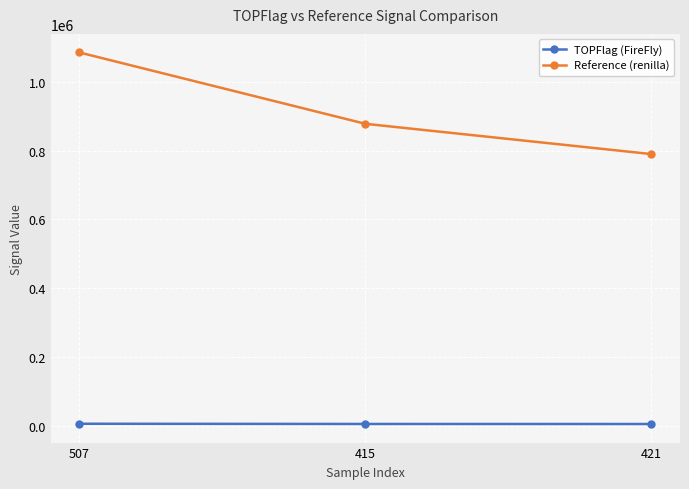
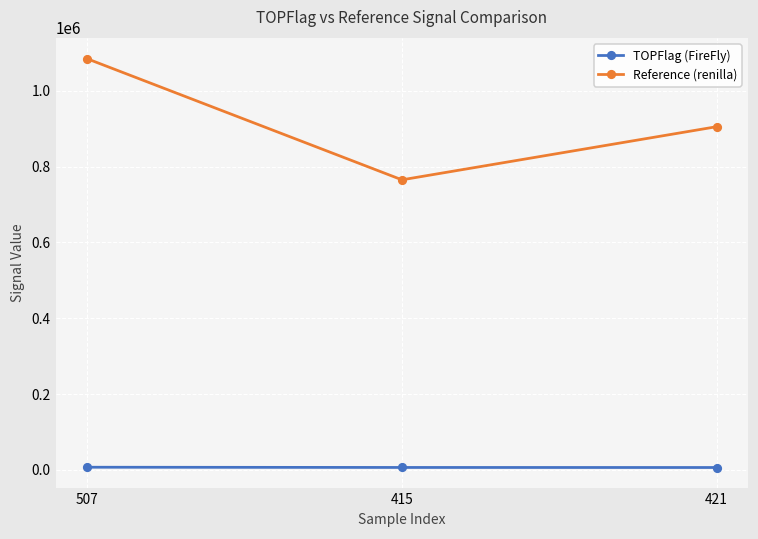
Reference (renilla), 415: 880000 -> 770000
Reference (renilla), 421: 790000 -> 910000
